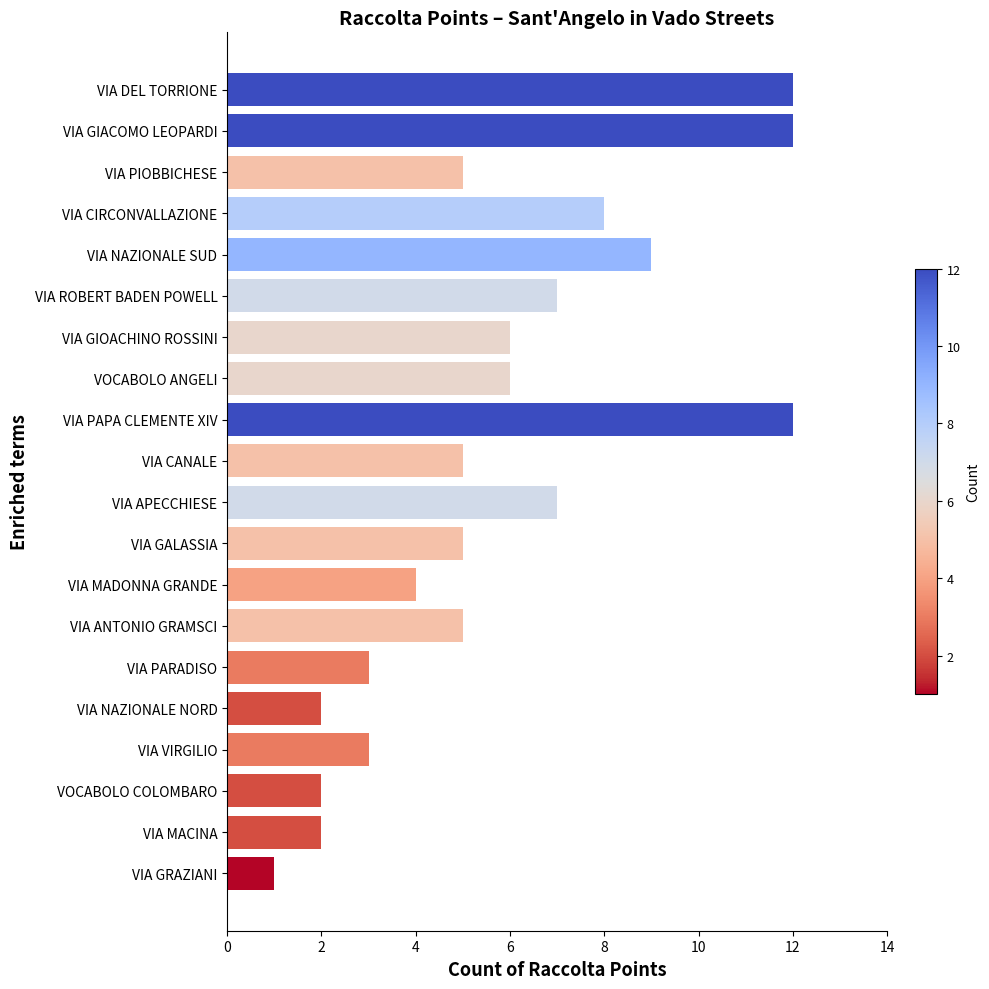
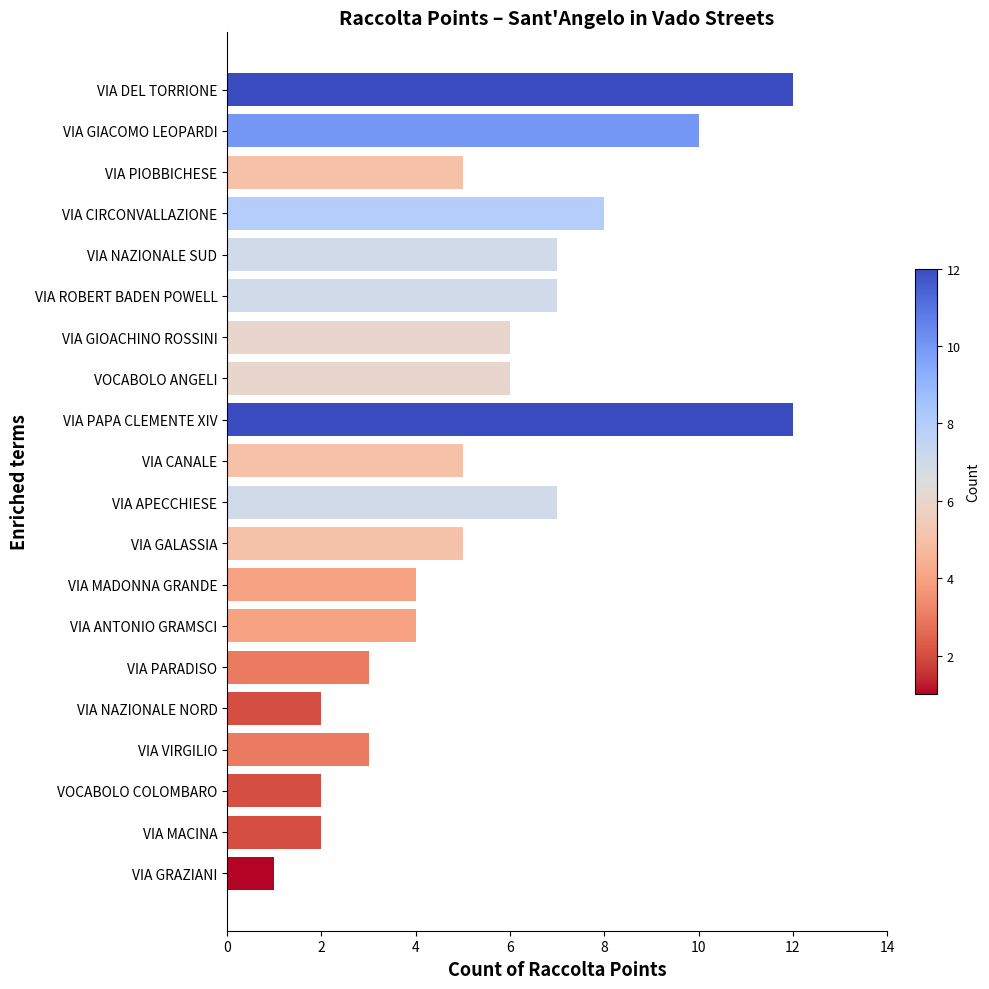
VIA GIACOMO LEOPARDI: 12 -> 10
VIA NAZIONALE SUD: 9 -> 7
VIA ANTONIO GRAMSCI: 5 -> 4
